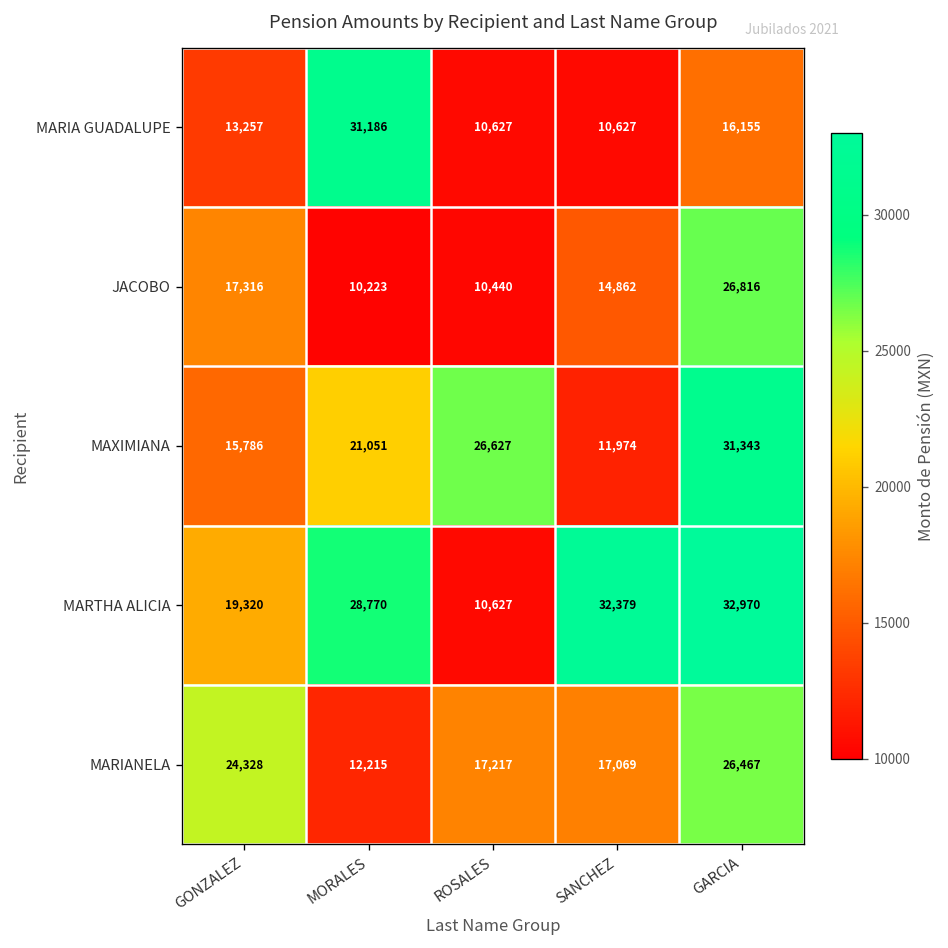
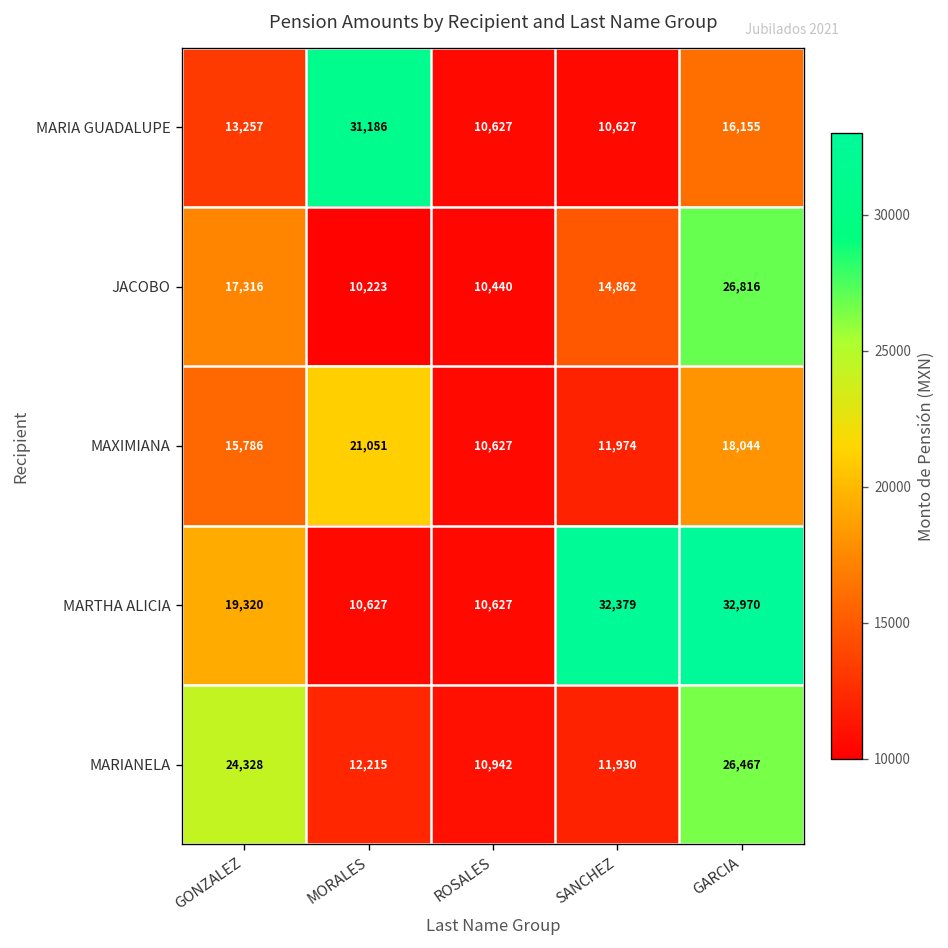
MAXIMIANA, ROSALES: 26,627 -> 10,627
MAXIMIANA, GARCIA: 31,343 -> 18,044
MARTHA ALICIA, MORALES: 28,770 -> 10,627
MARIANELA, ROSALES: 17,217 -> 10,942
MARIANELA, SANCHEZ: 17,069 -> 11,930
